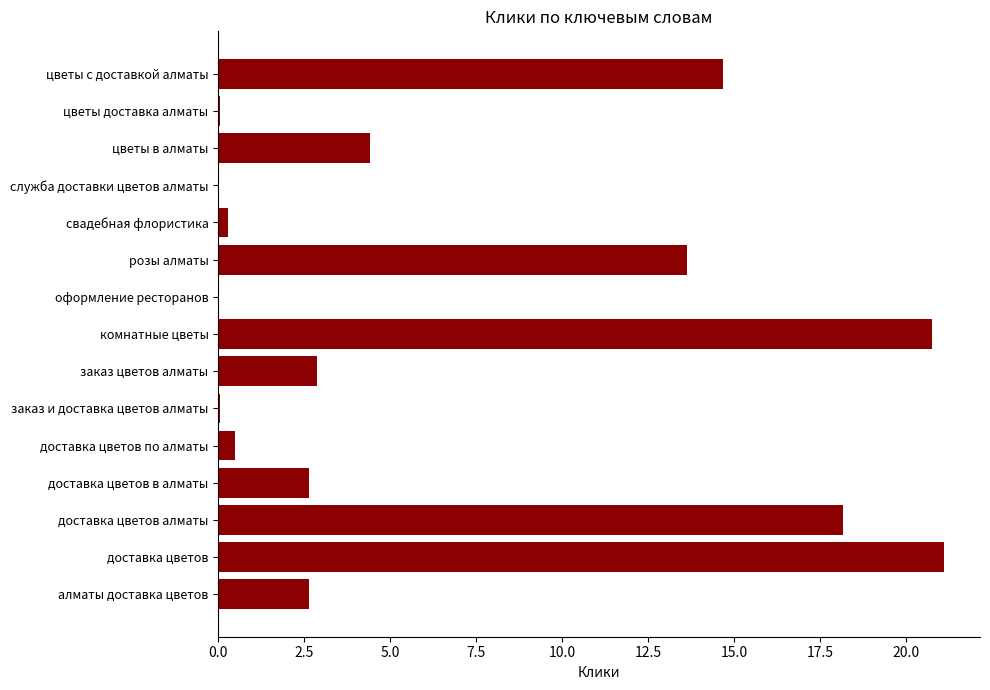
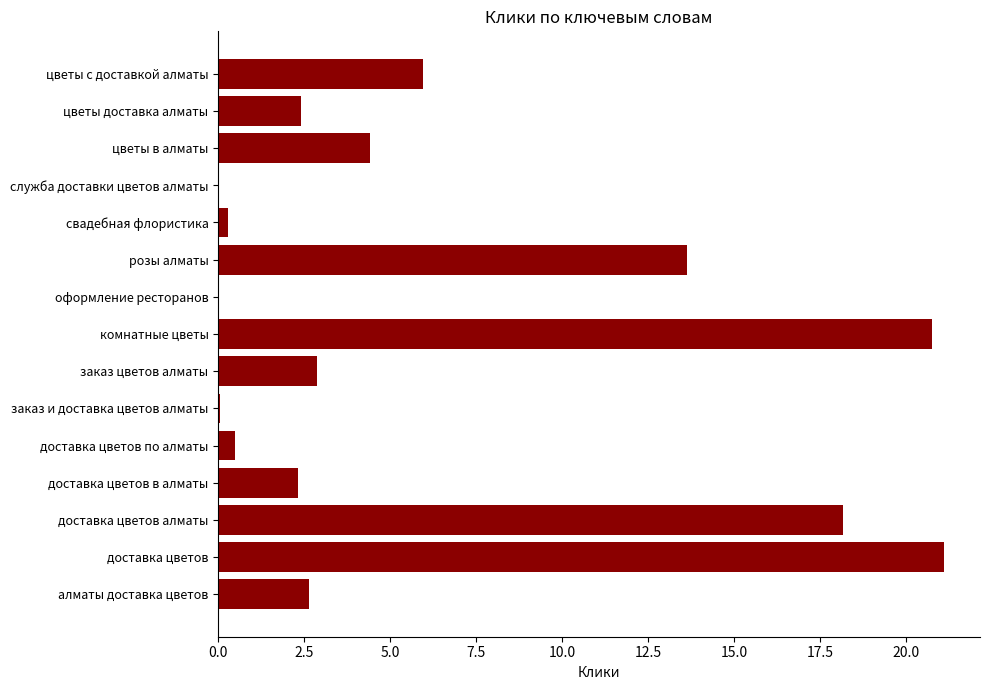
цветы с доставкой алматы: 14.7 -> 6.0
цветы доставка алматы: 0.0 -> 2.4
доставка цветов в алматы: 2.6 -> 2.3
